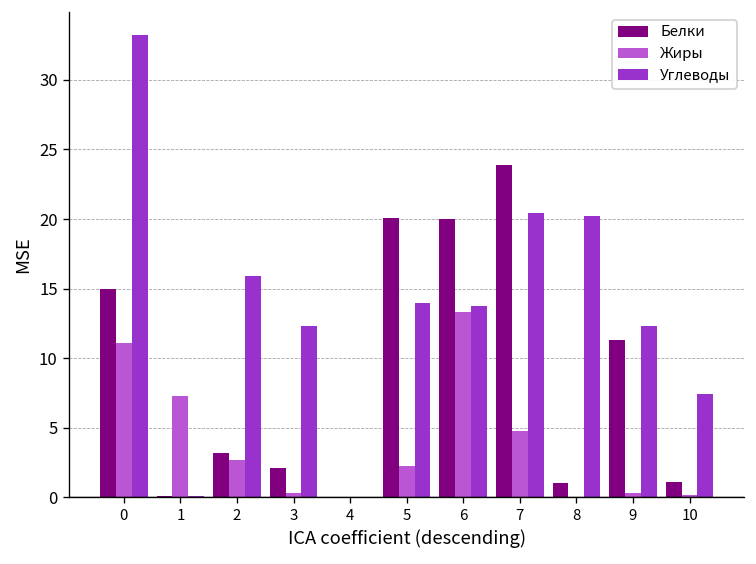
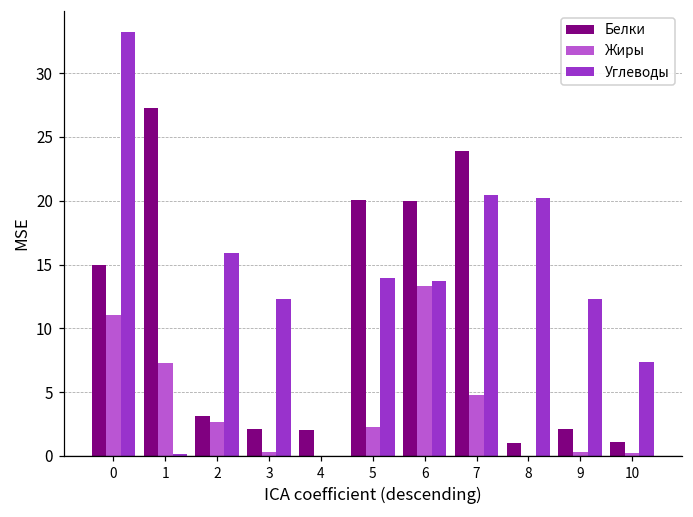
Белки, 1: 0.1 -> 27.3
Белки, 4: 0 -> 2
Белки, 9: 11.3 -> 2.1
